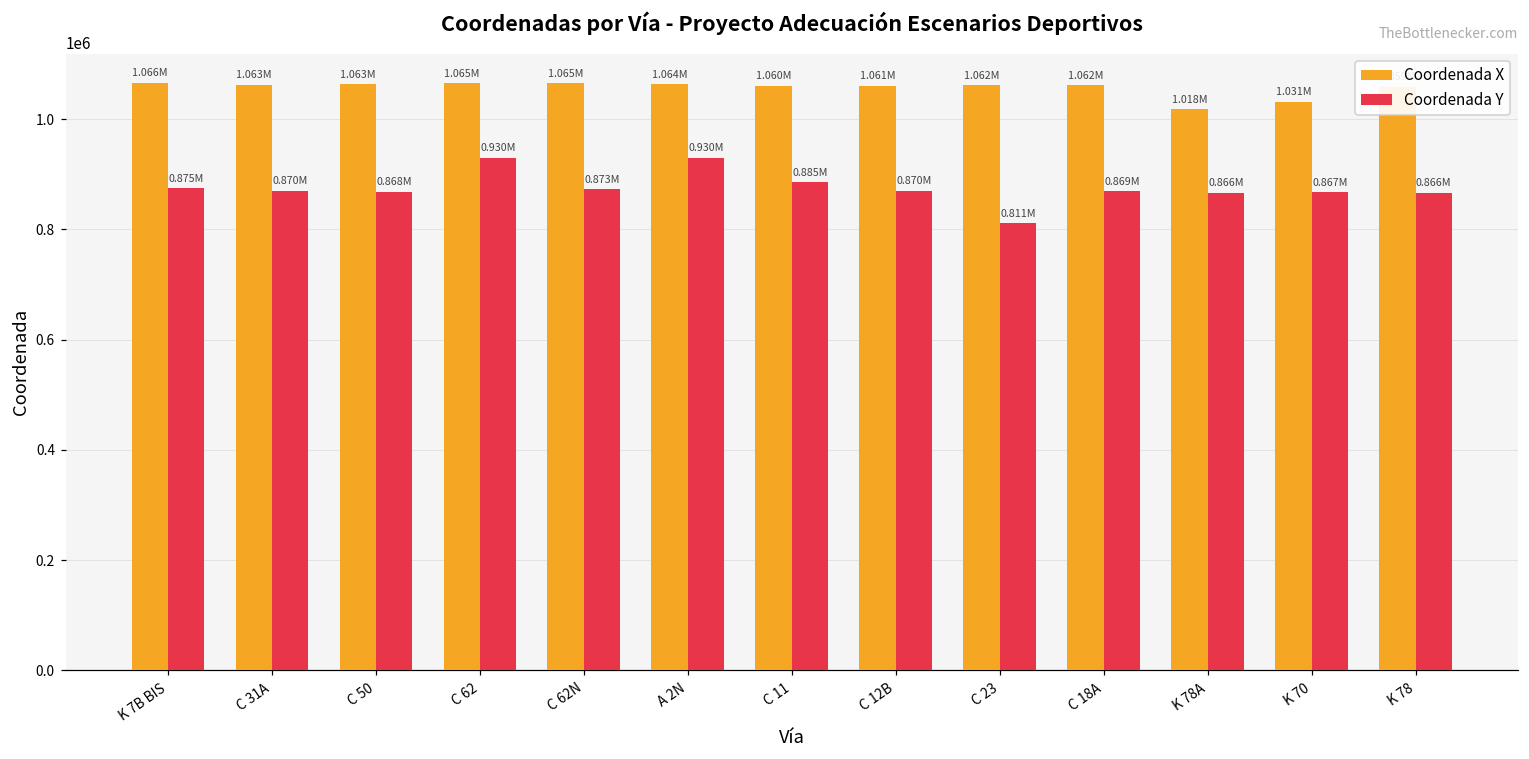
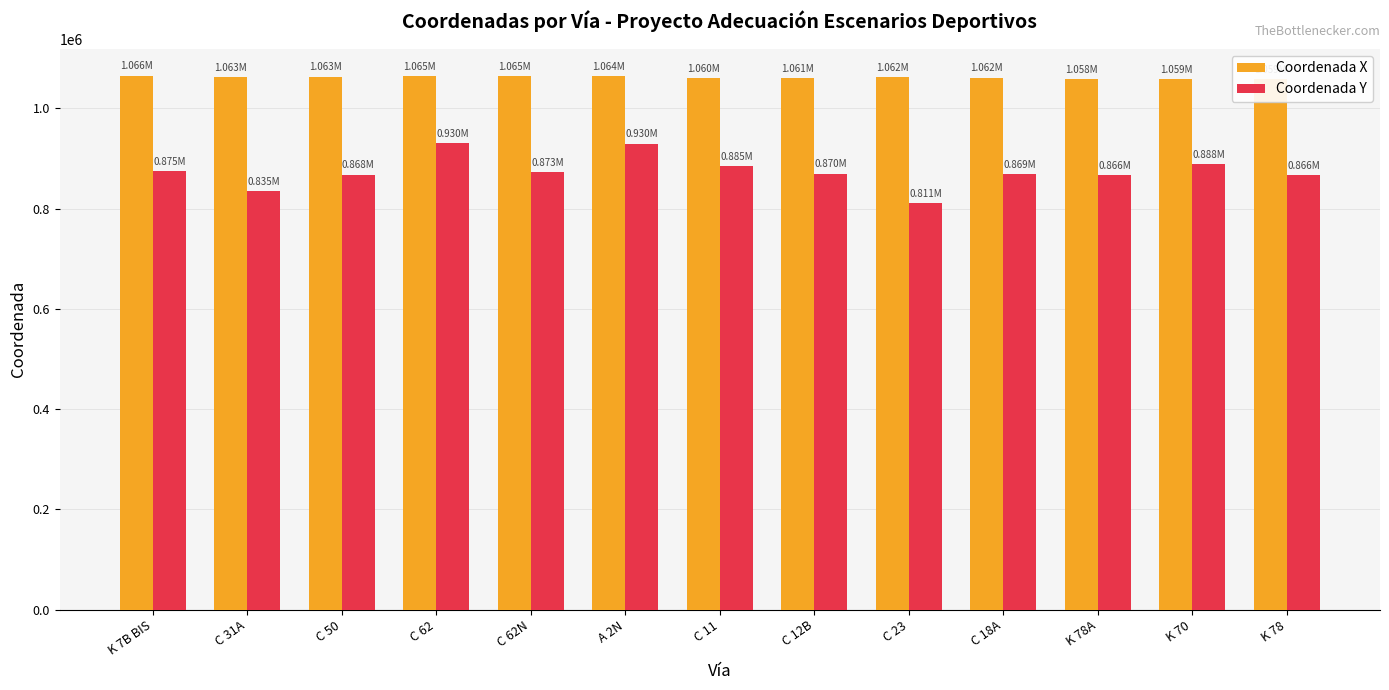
Coordenada Y, C 31A: 0.870M -> 0.835M
Coordenada X, K 78A: 1.018M -> 1.058M
Coordenada X, K 70: 1.031M -> 1.059M
Coordenada Y, K 70: 0.867M -> 0.888M
